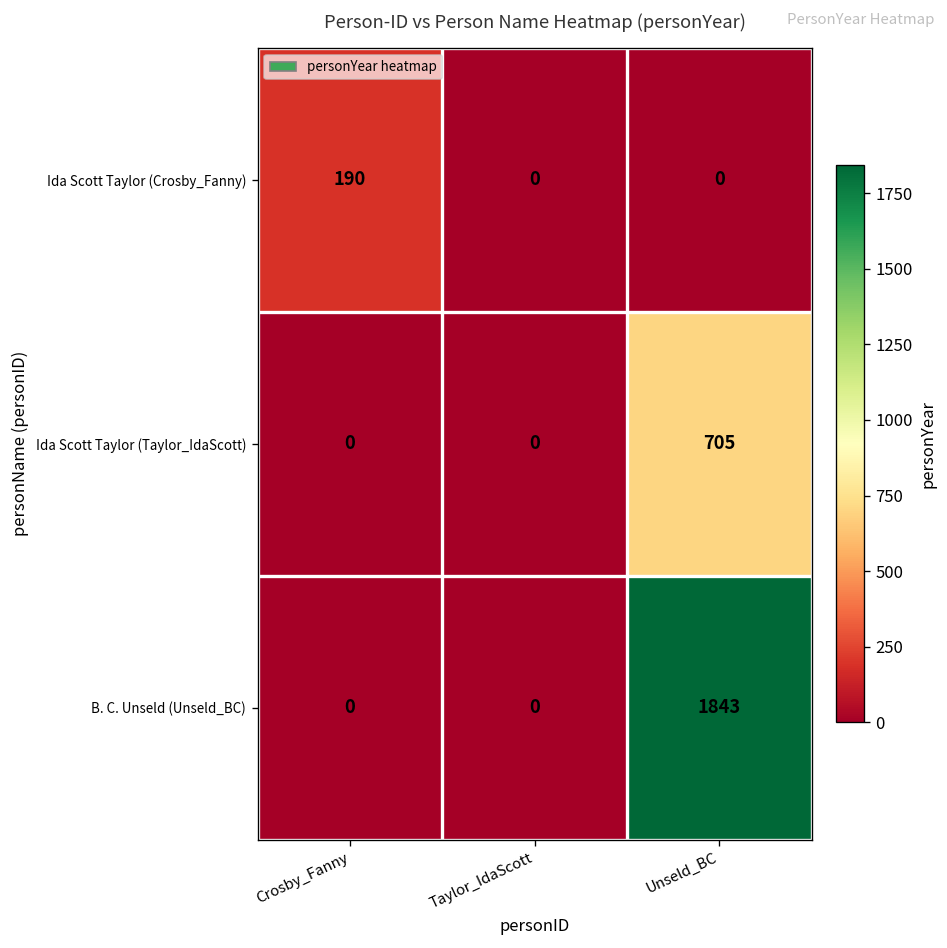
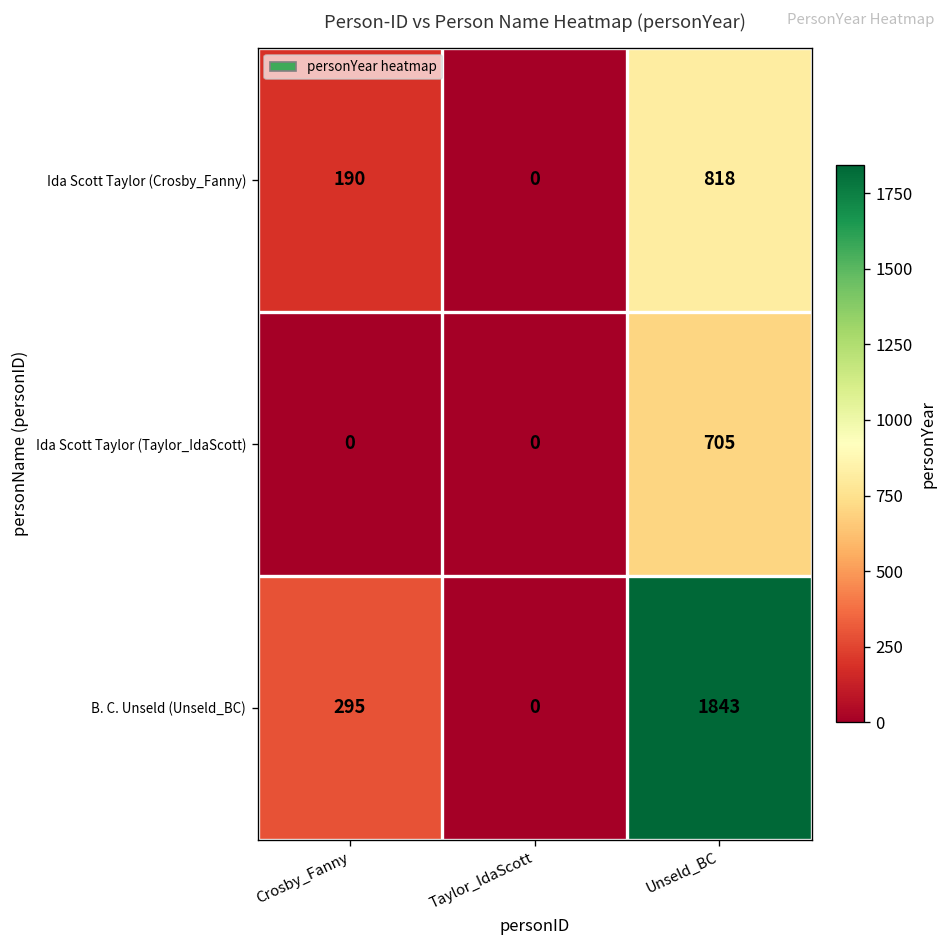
Ida Scott Taylor (Crosby_Fanny), Unseld_BC: 0 -> 818
B. C. Unseld (Unseld_BC), Crosby_Fanny: 0 -> 295
